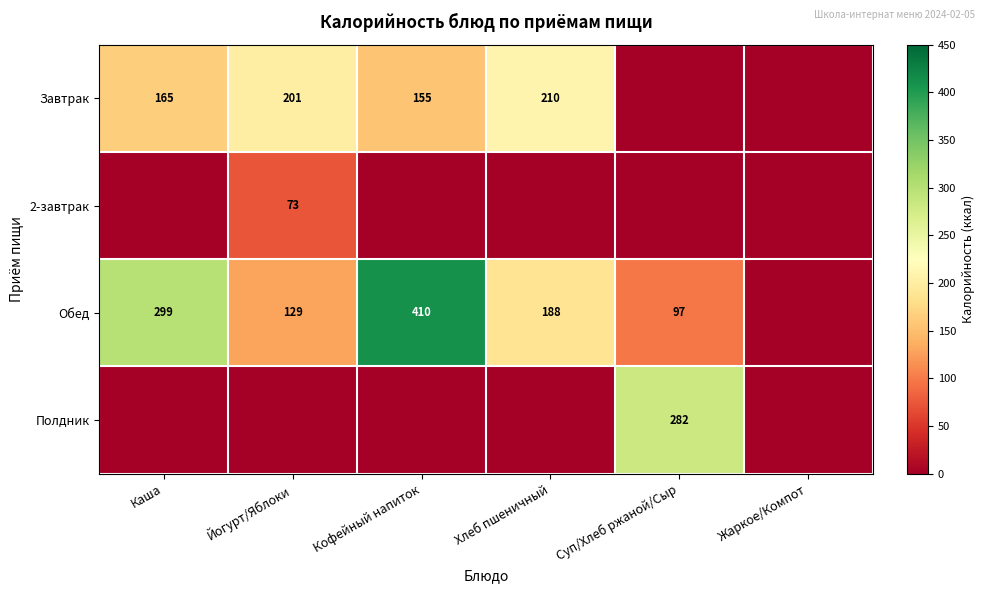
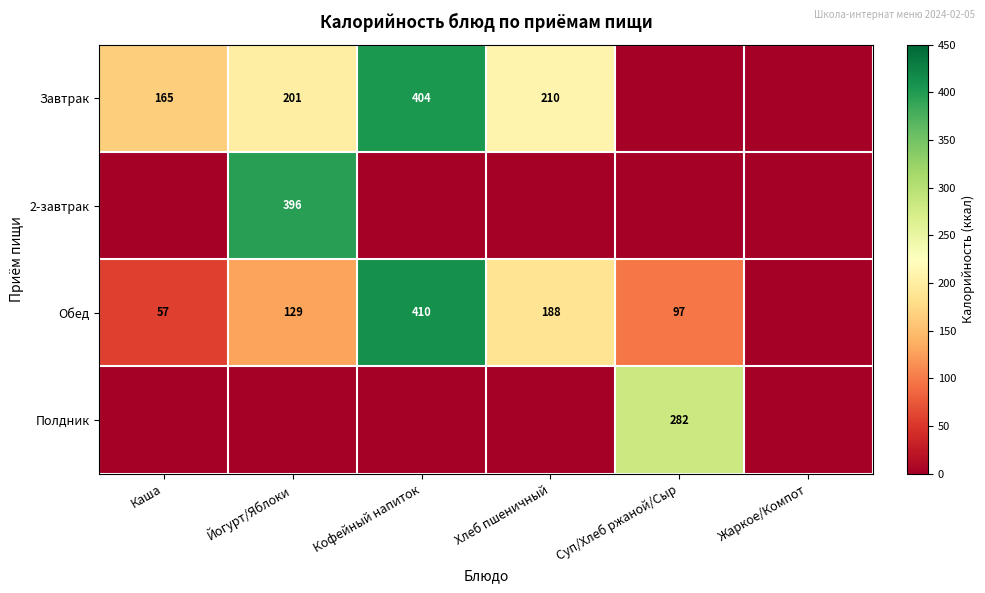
Завтрак, Кофейный напиток: 155 -> 404
2-завтрак, Йогурт/Яблоки: 73 -> 396
Обед, Каша: 299 -> 57
